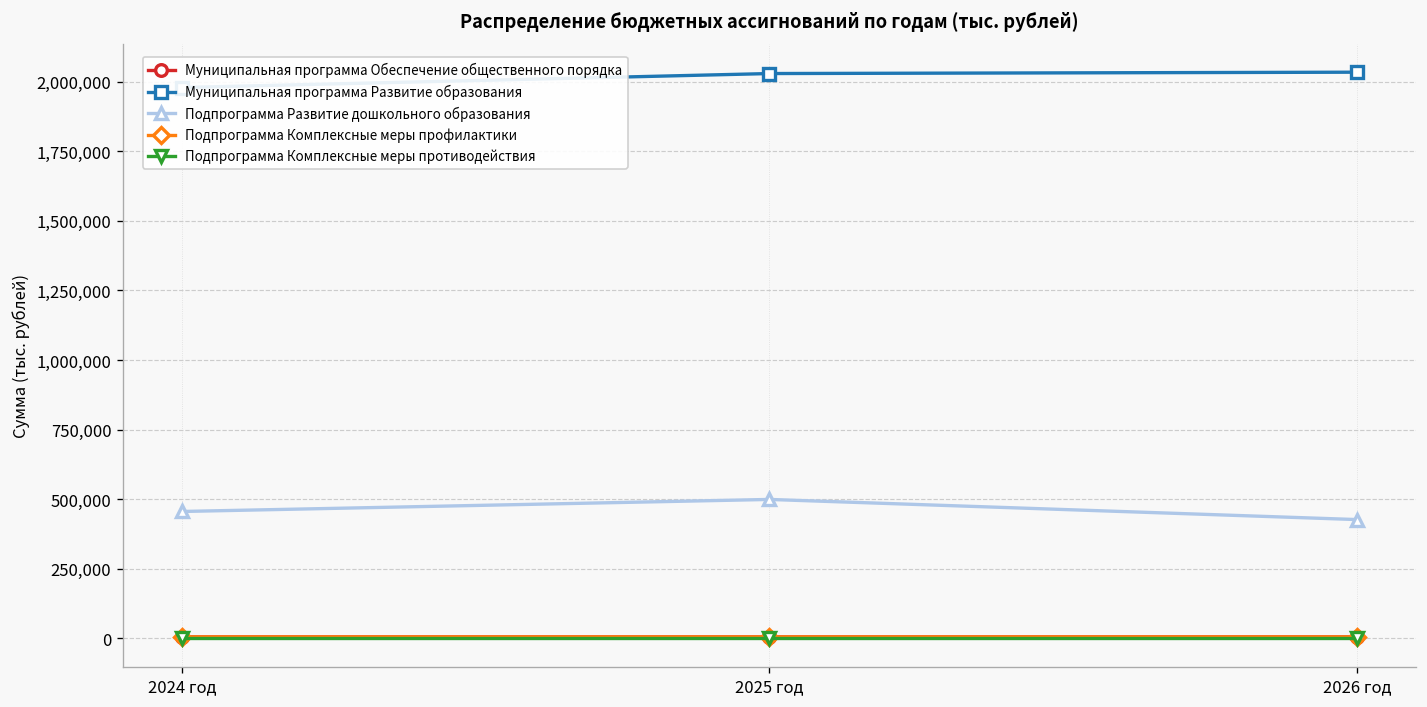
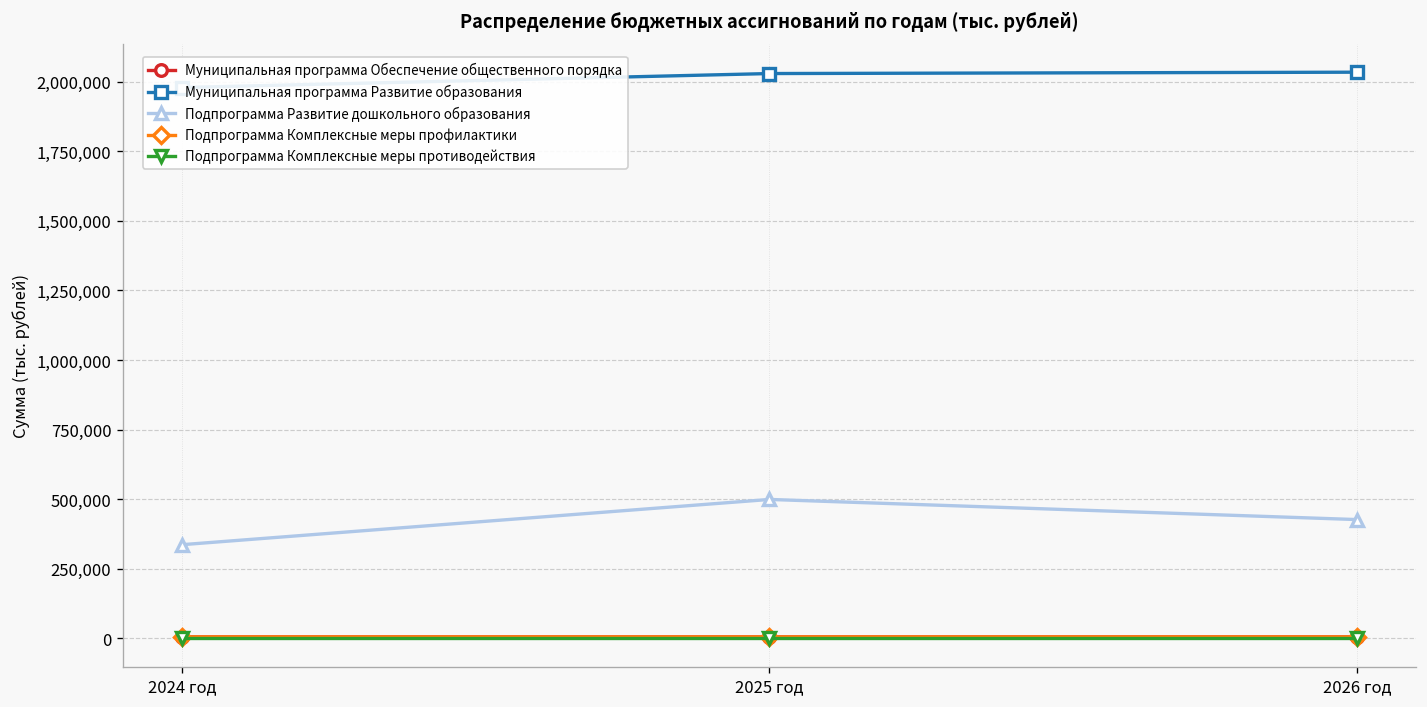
Подпрограмма Развитие дошкольного образования, 2024 год: 460,000 -> 340,000
